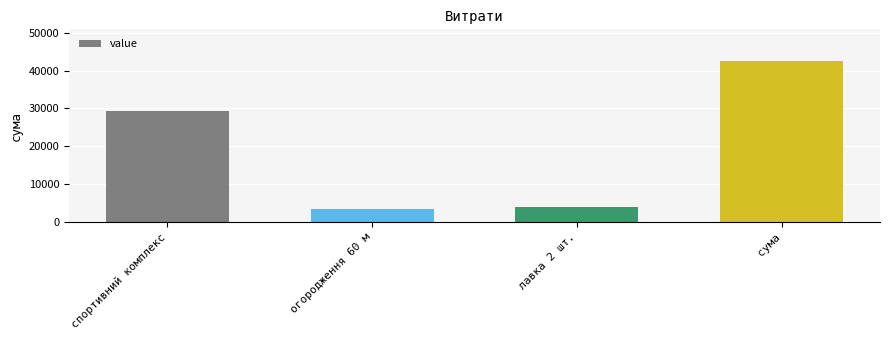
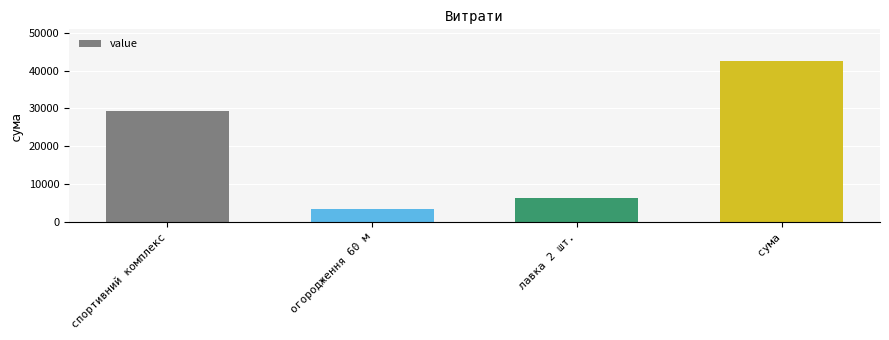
лавка 2 шт.: 4000 -> 6000
